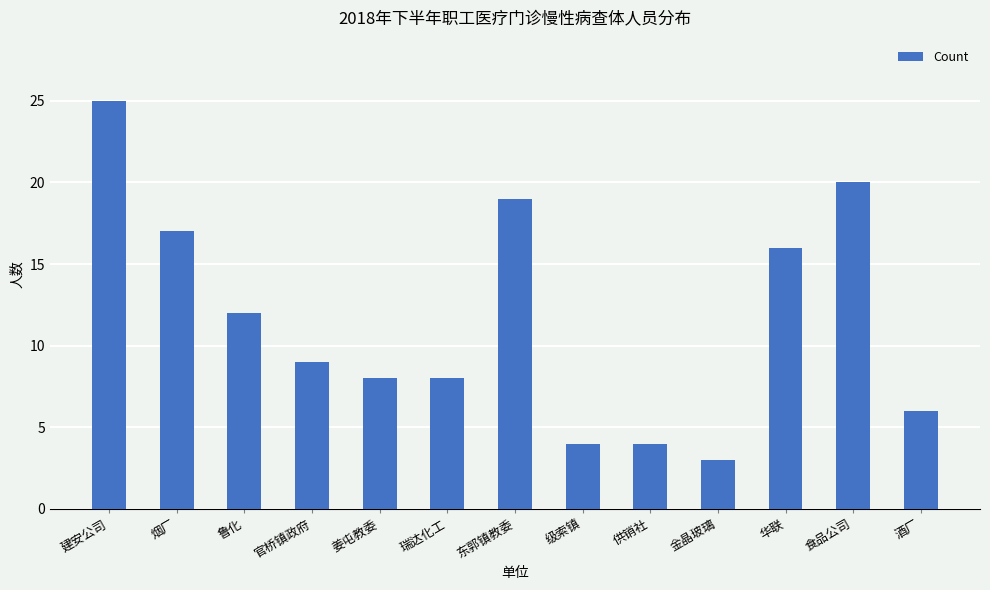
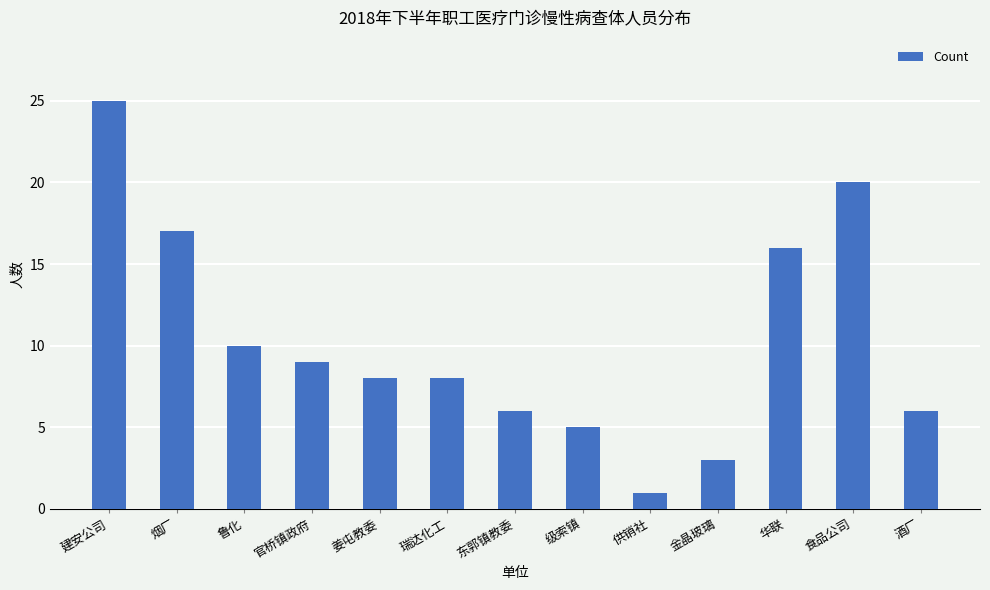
鲁化: 12 -> 10
东郭镇教委: 19 -> 6
级索镇: 4 -> 5
供销社: 4 -> 1
